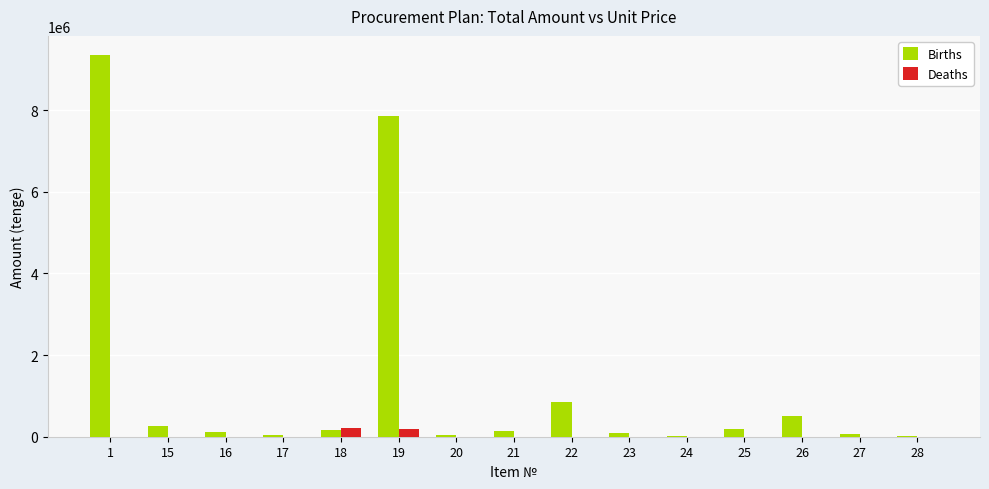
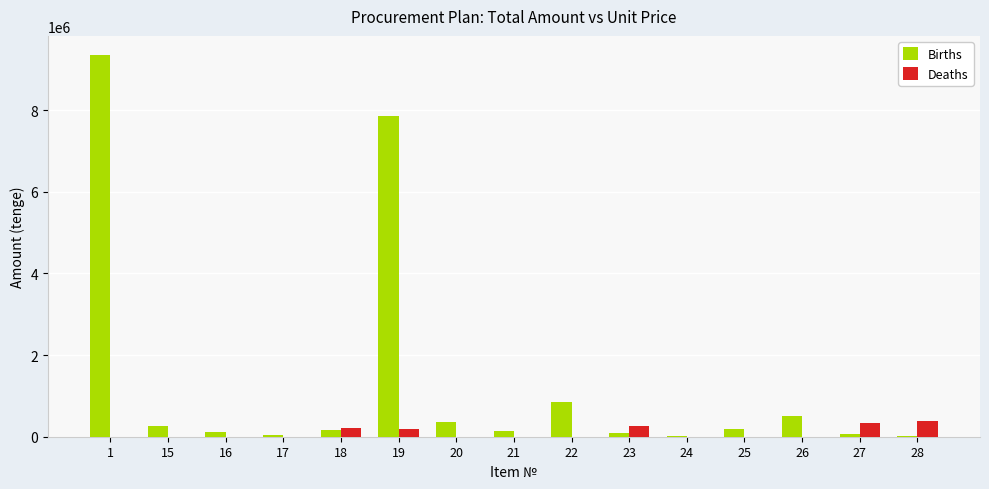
Births, 20: 0 -> 400000
Deaths, 23: 0 -> 300000
Deaths, 27: 0 -> 300000
Deaths, 28: 0 -> 400000
